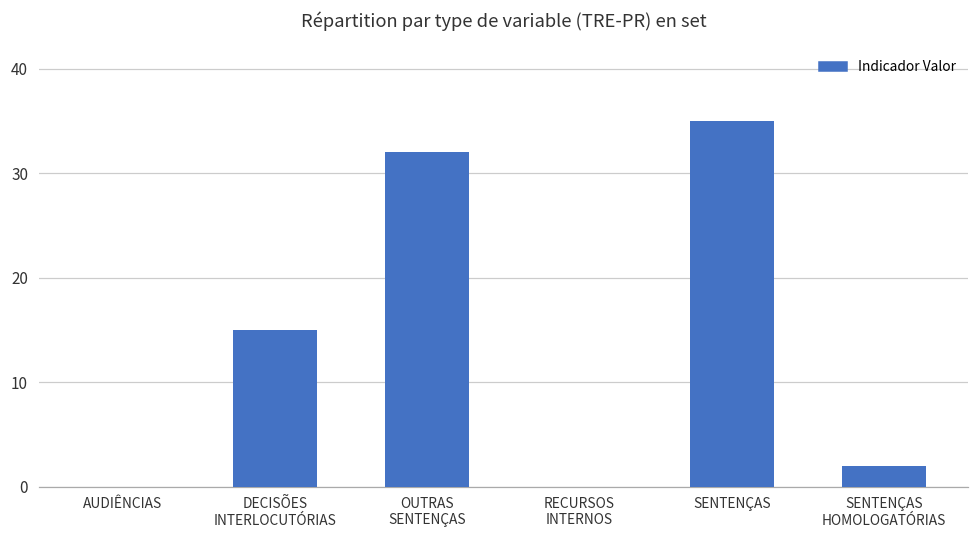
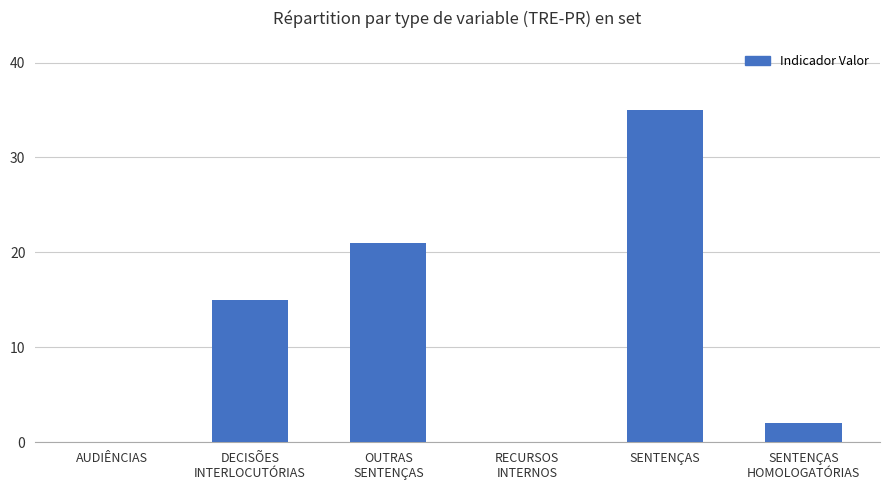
OUTRAS SENTENÇAS: 32 -> 21
